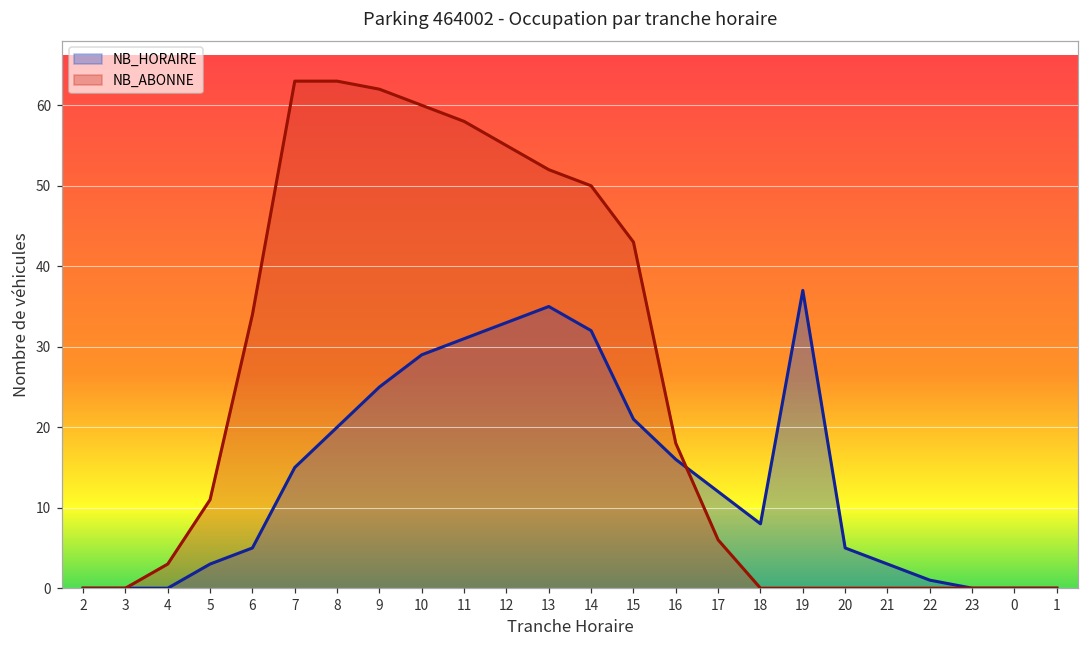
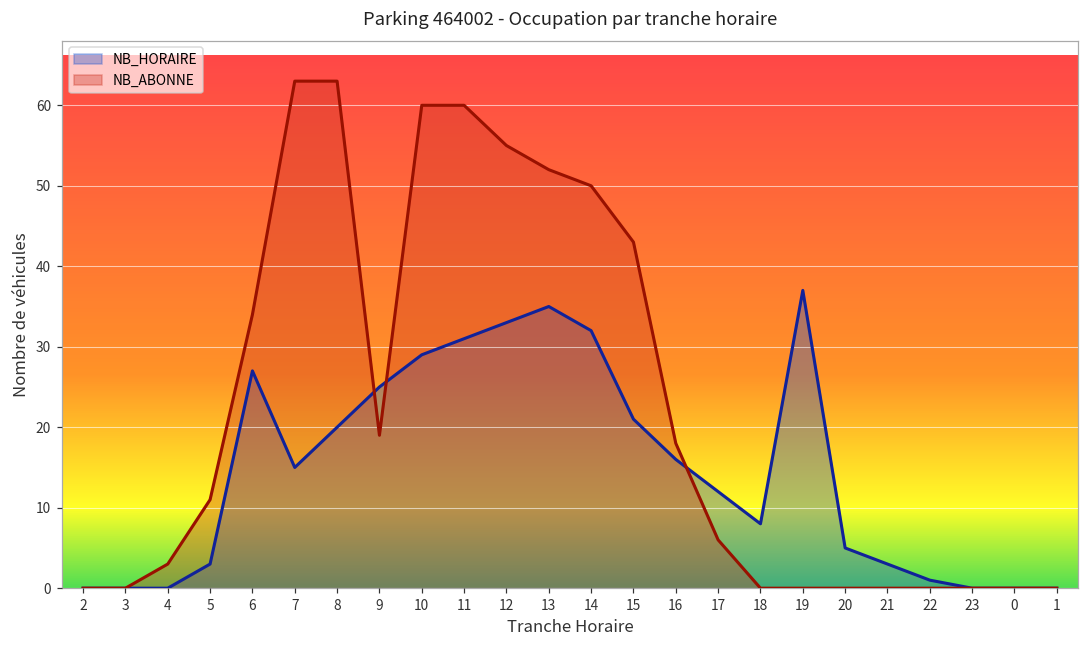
NB_HORAIRE, 6: 5 -> 27
NB_ABONNE, 9: 62 -> 19
NB_ABONNE, 11: 58 -> 60
